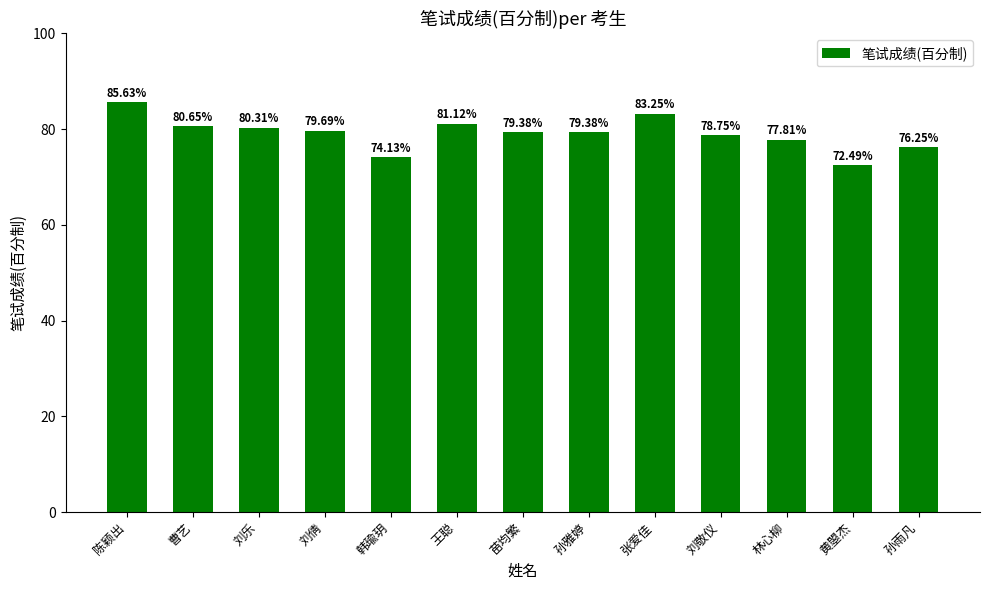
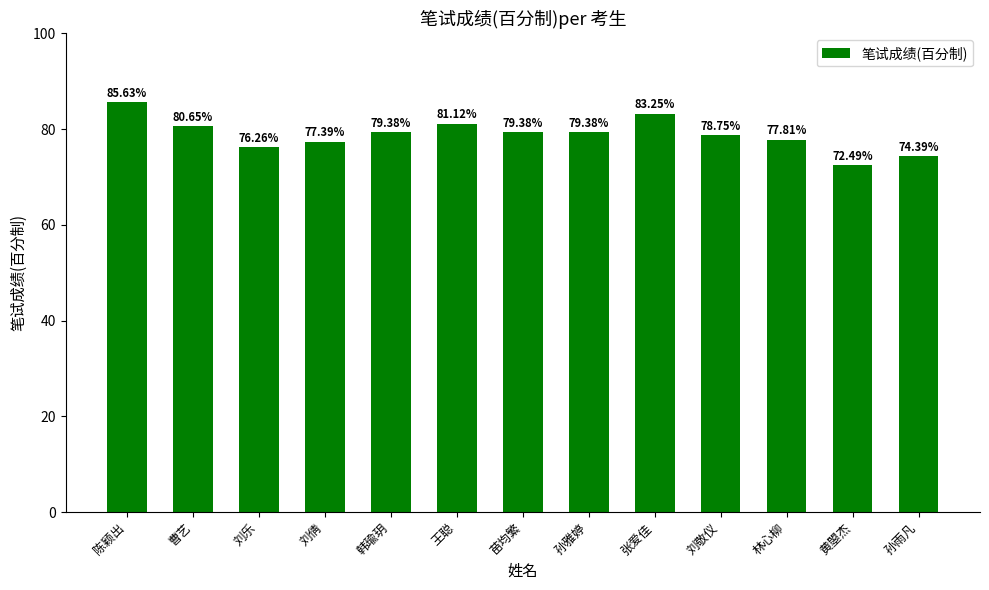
刘乐: 80.31% -> 76.26%
刘倩: 79.69% -> 77.39%
韩瑜玥: 74.13% -> 79.38%
孙雨凡: 76.25% -> 74.39%
